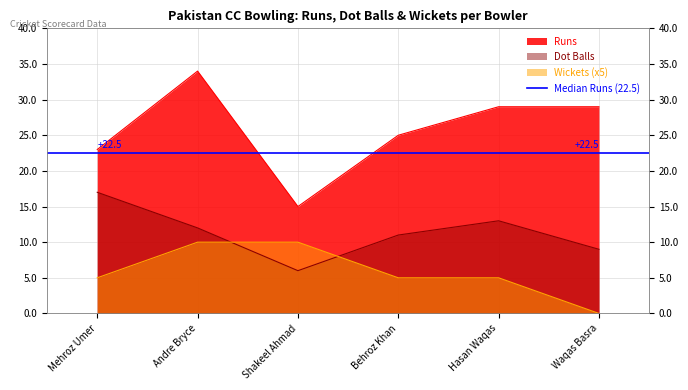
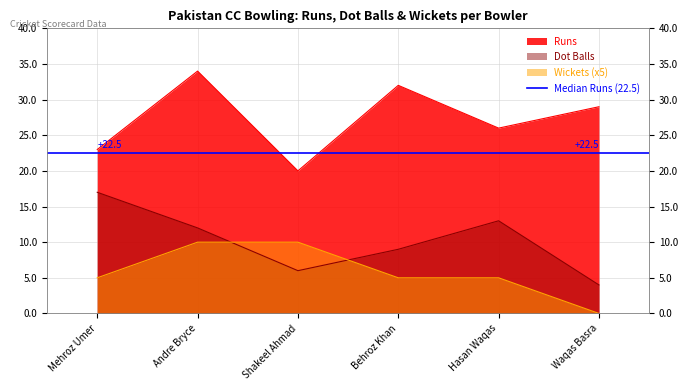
Runs, Shakeel Ahmad: 15 -> 20
Runs, Behroz Khan: 25 -> 32
Dot Balls, Behroz Khan: 11 -> 9
Runs, Hasan Waqas: 29 -> 26
Dot Balls, Waqas Basra: 9 -> 4
